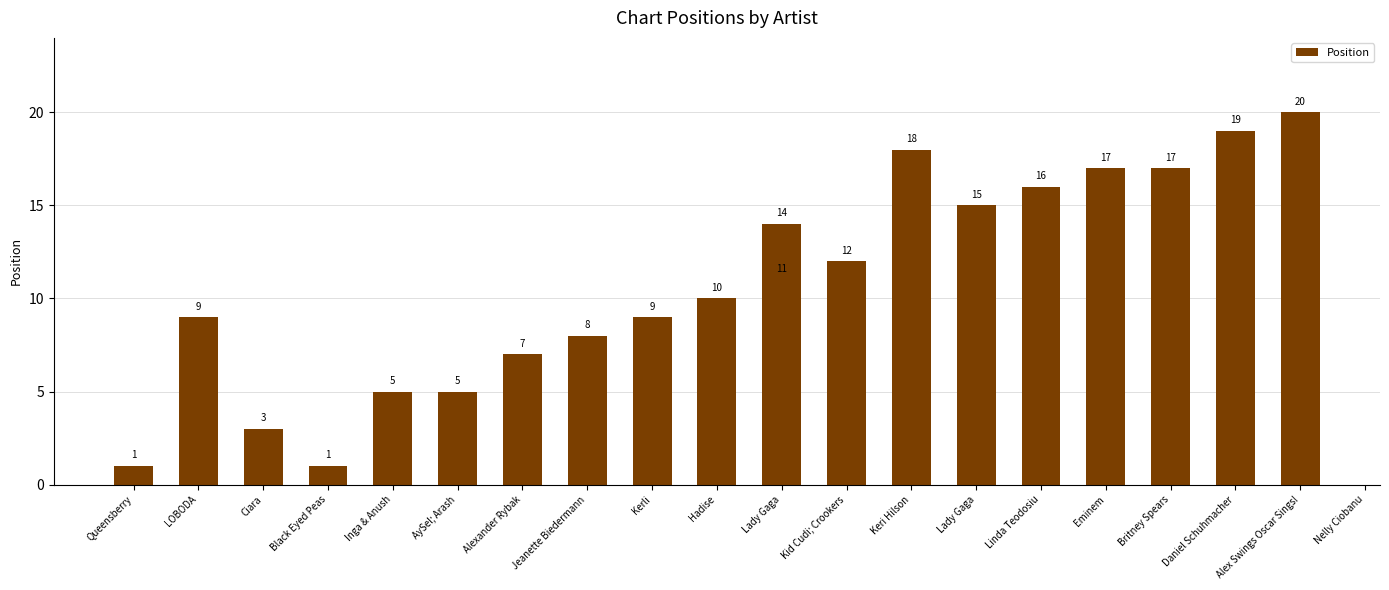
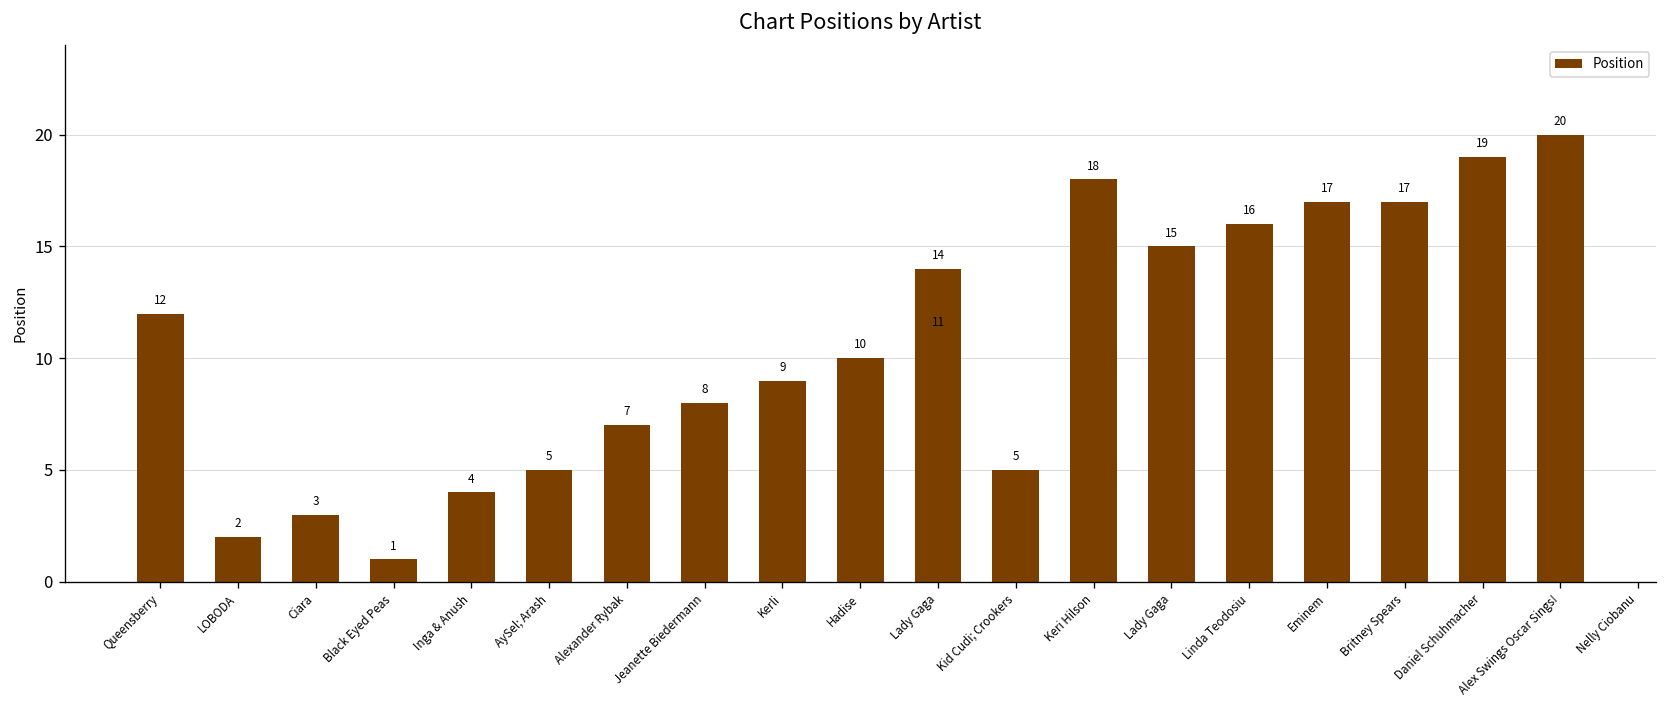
Queensberry: 1 -> 12
LOBODA: 9 -> 2
Inga & Anush: 5 -> 4
Kid Cudi; Crookers: 12 -> 5
